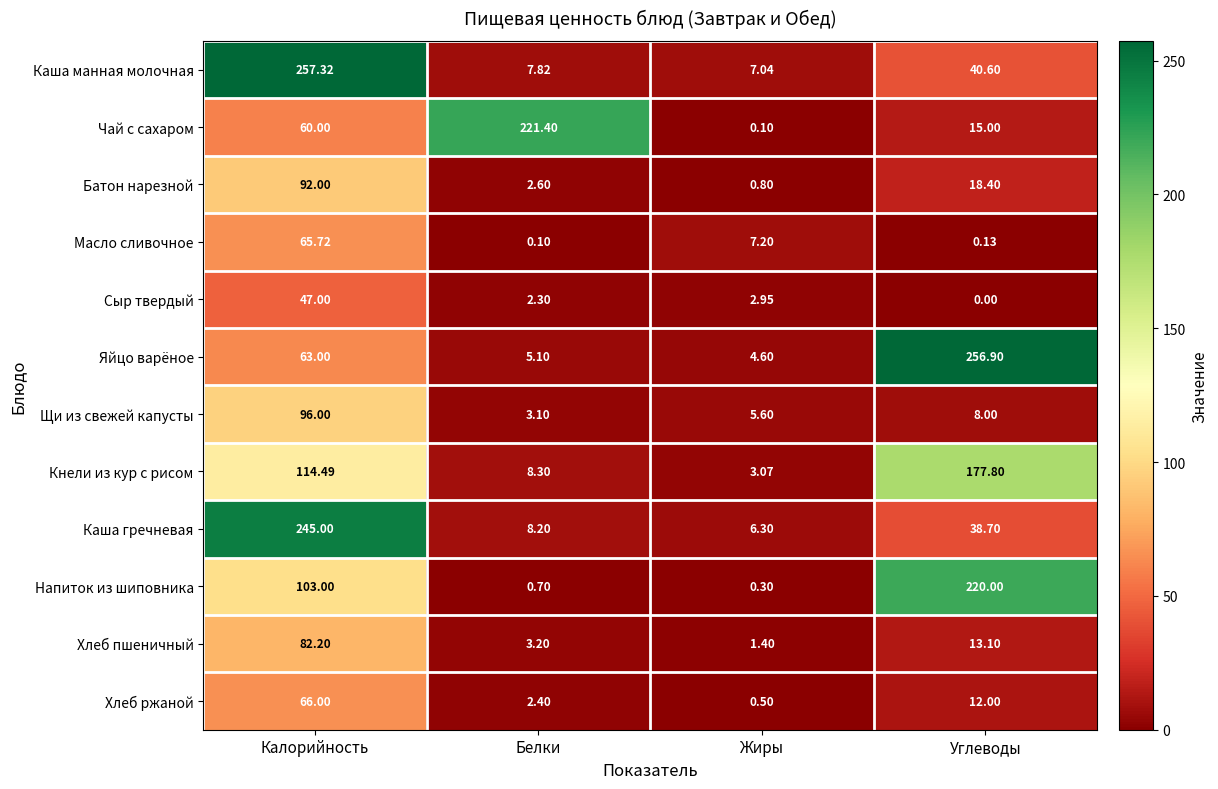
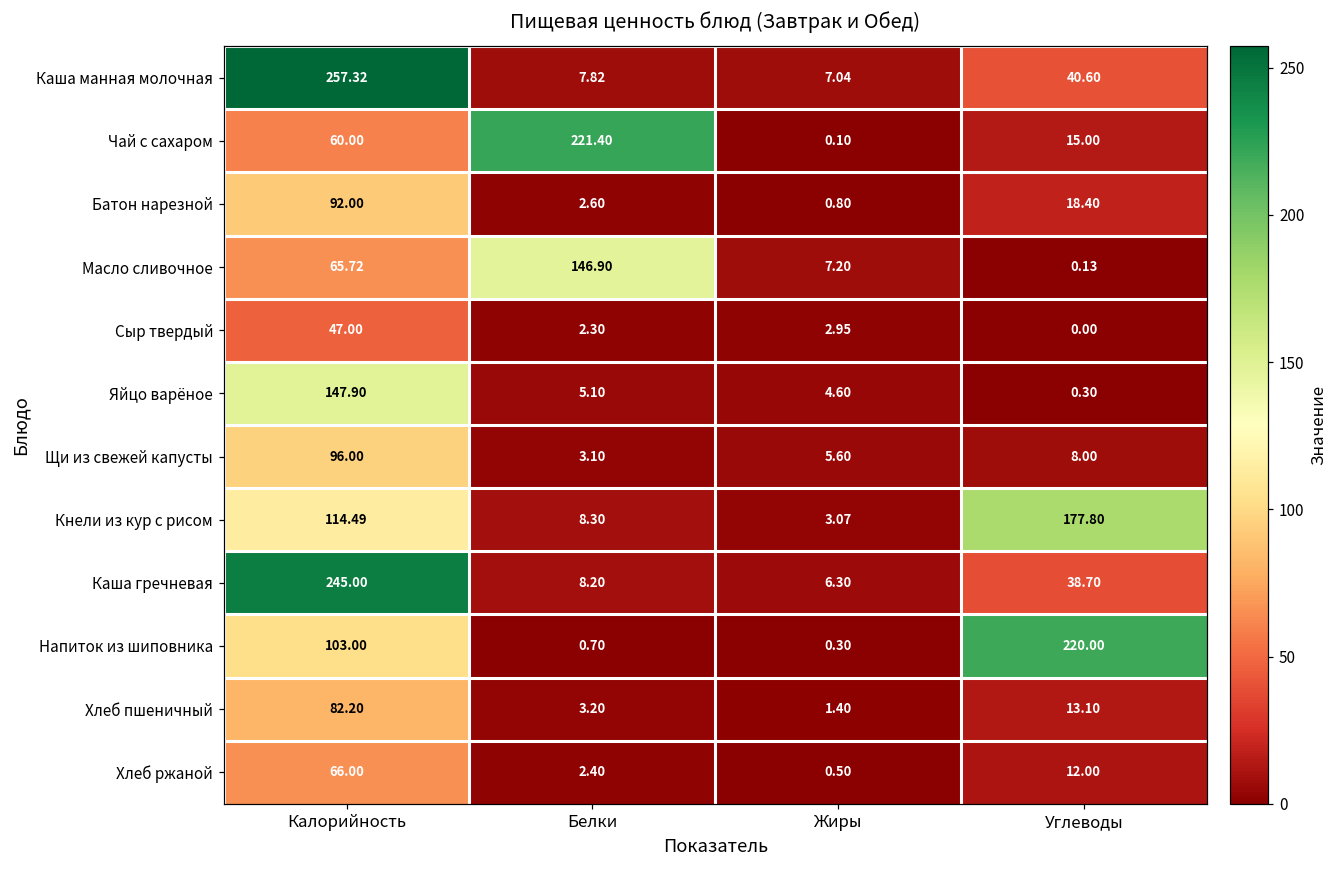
Масло сливочное, Белки: 0.10 -> 146.90
Яйцо варёное, Калорийность: 63.00 -> 147.90
Яйцо варёное, Углеводы: 256.90 -> 0.30
